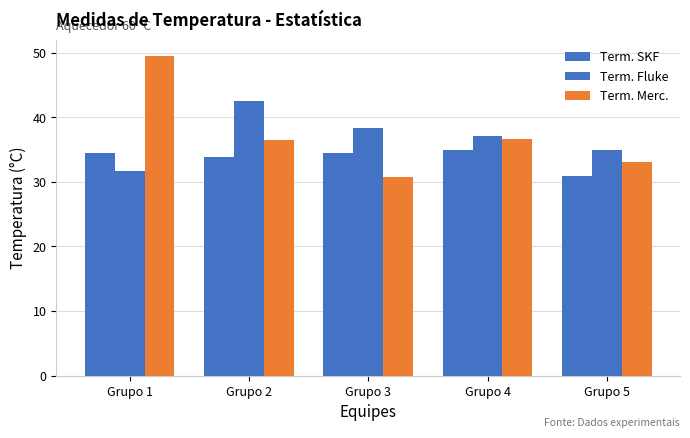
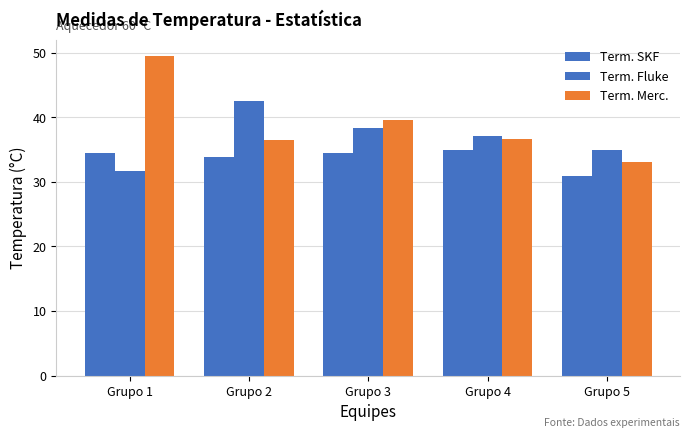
Term. Merc., Grupo 3: 31 -> 40
